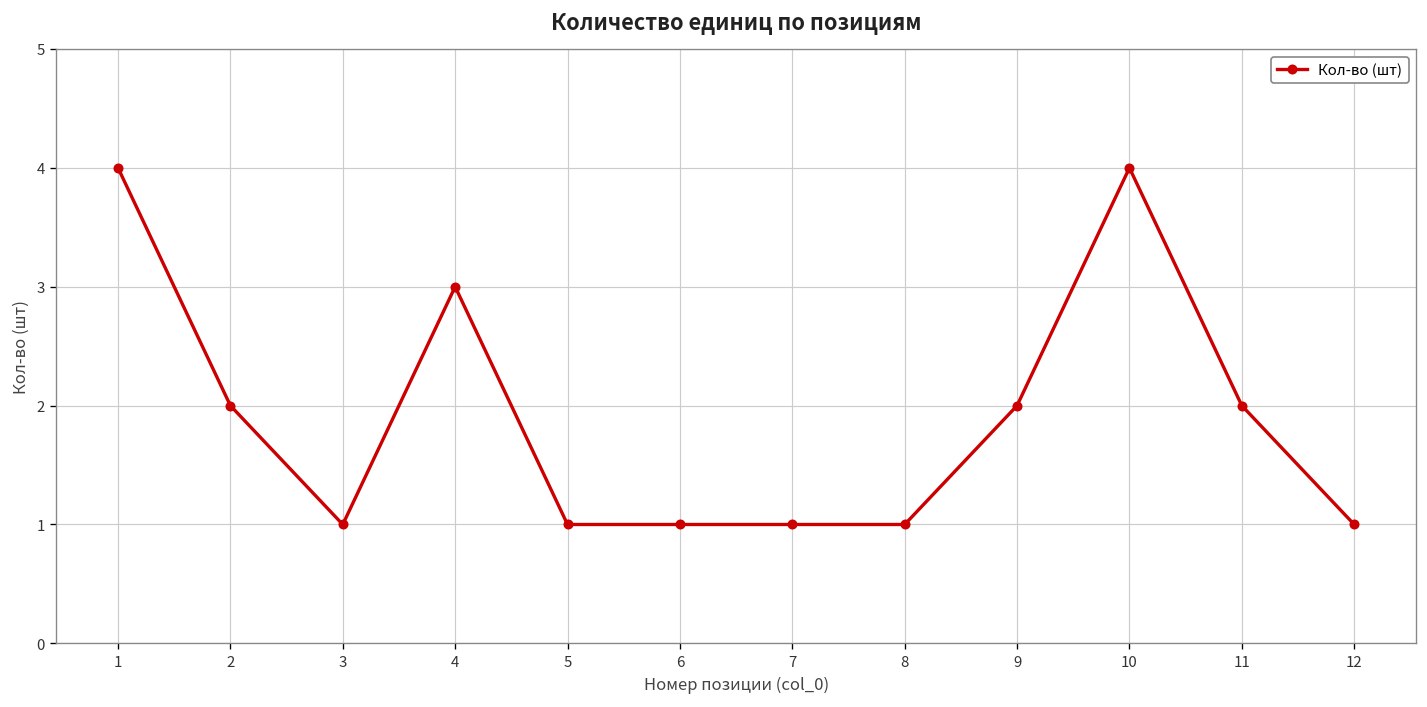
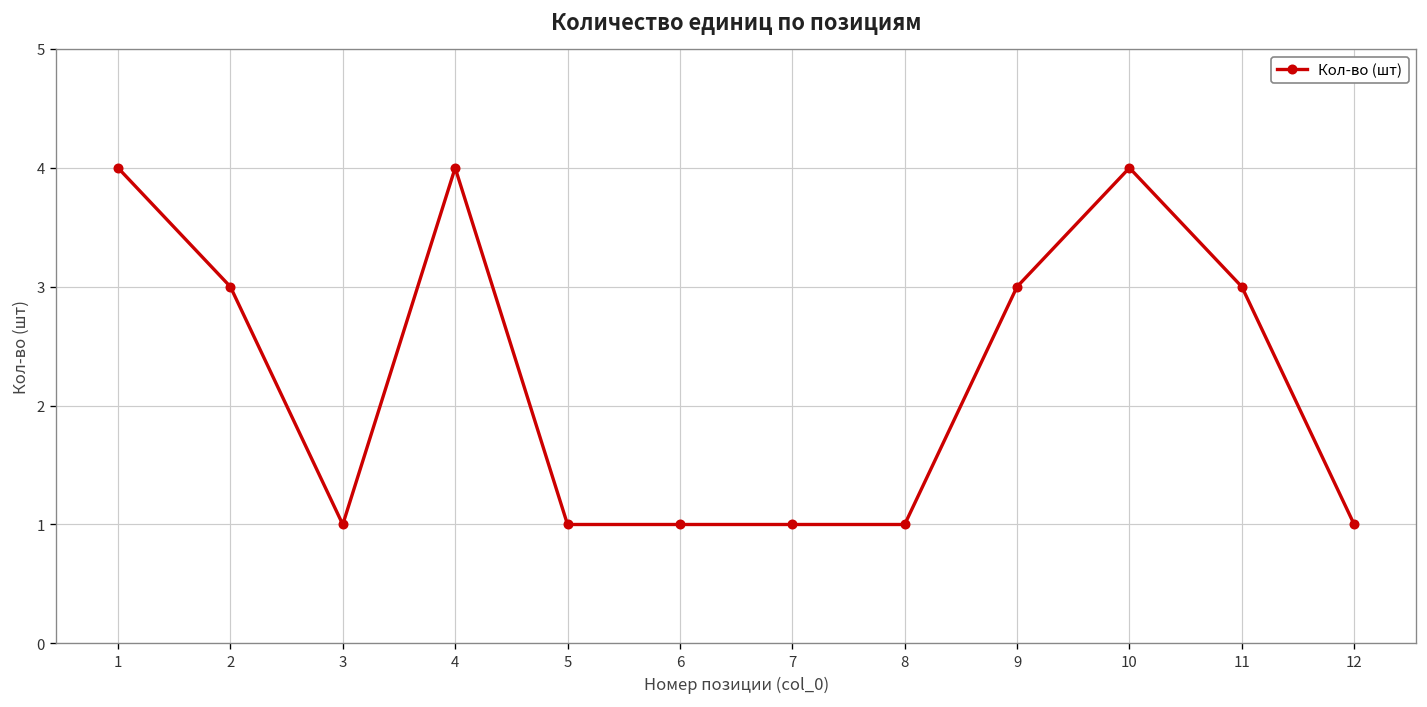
2: 2 -> 3
4: 3 -> 4
9: 2 -> 3
11: 2 -> 3
